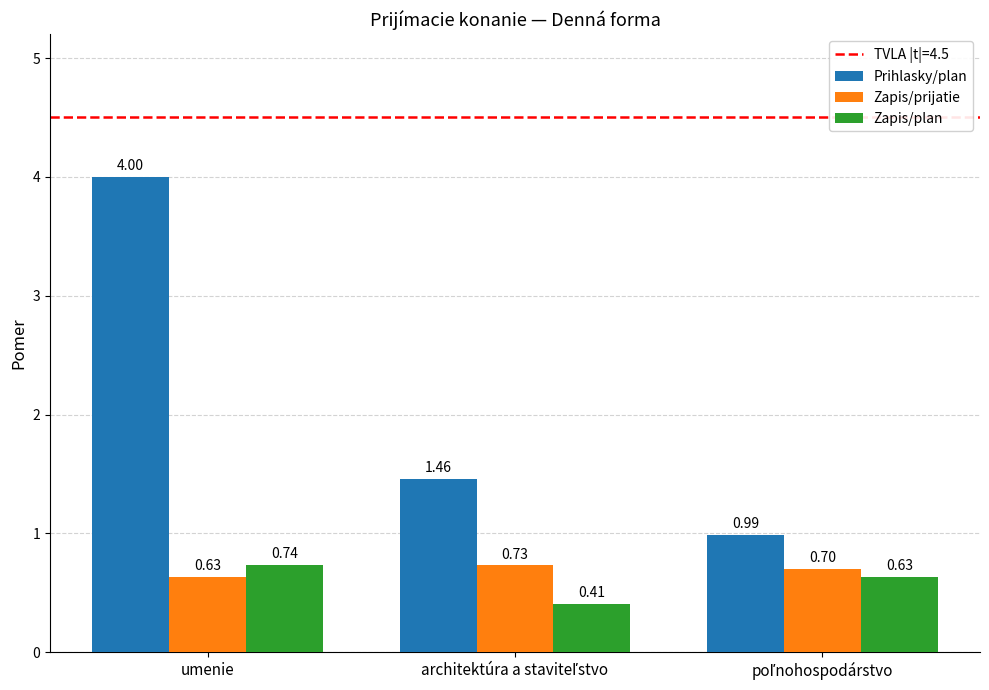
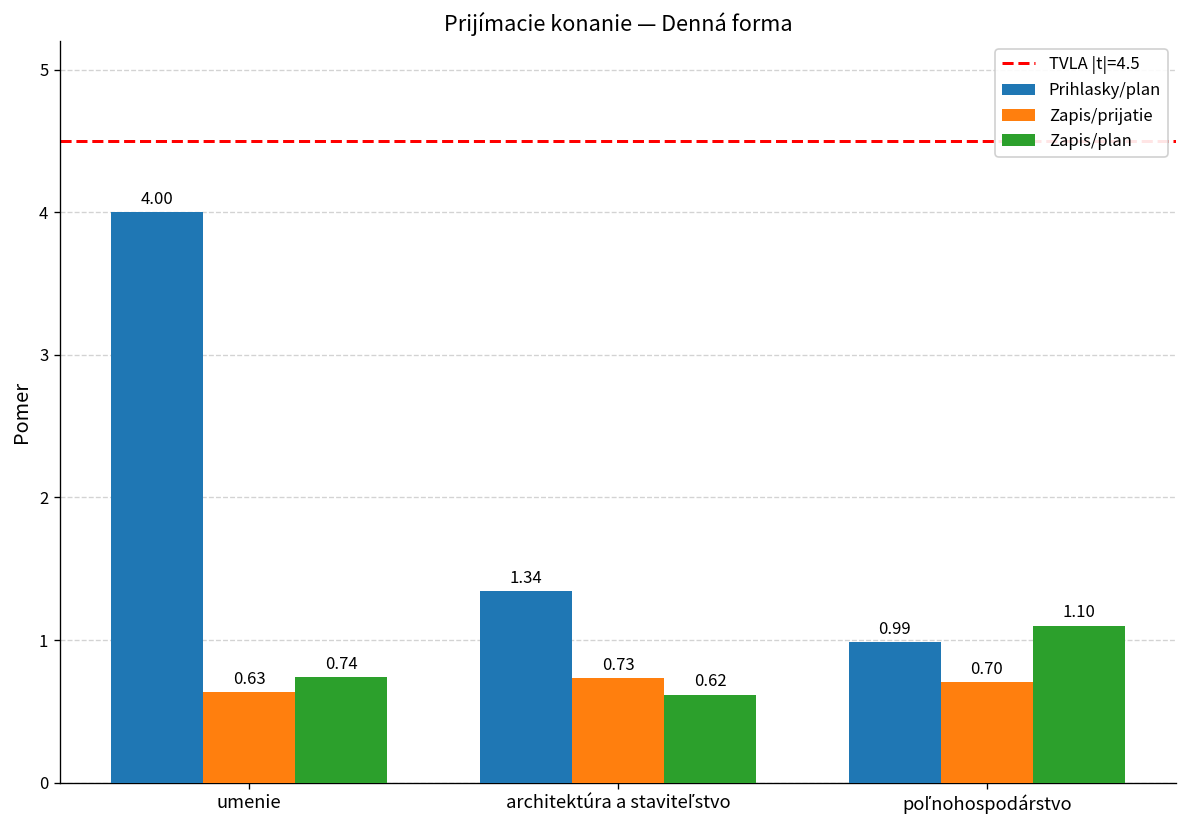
Prihlasky/plan, architektúra a staviteľstvo: 1.46 -> 1.34
Zapis/plan, architektúra a staviteľstvo: 0.41 -> 0.62
Zapis/plan, poľnohospodárstvo: 0.63 -> 1.10
